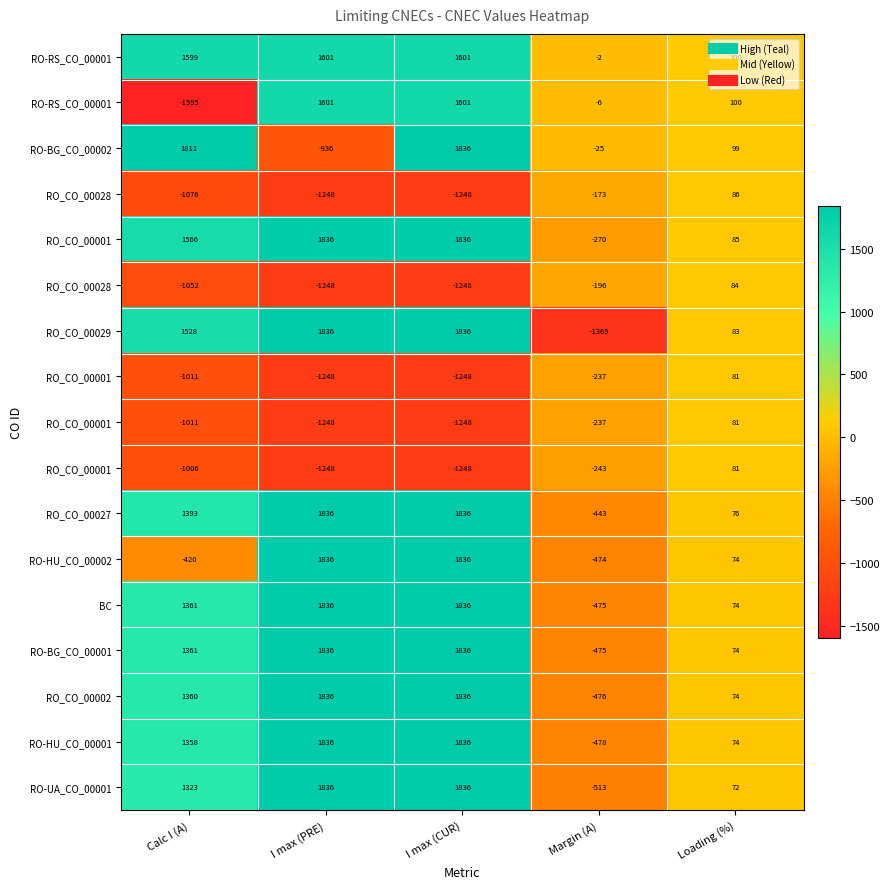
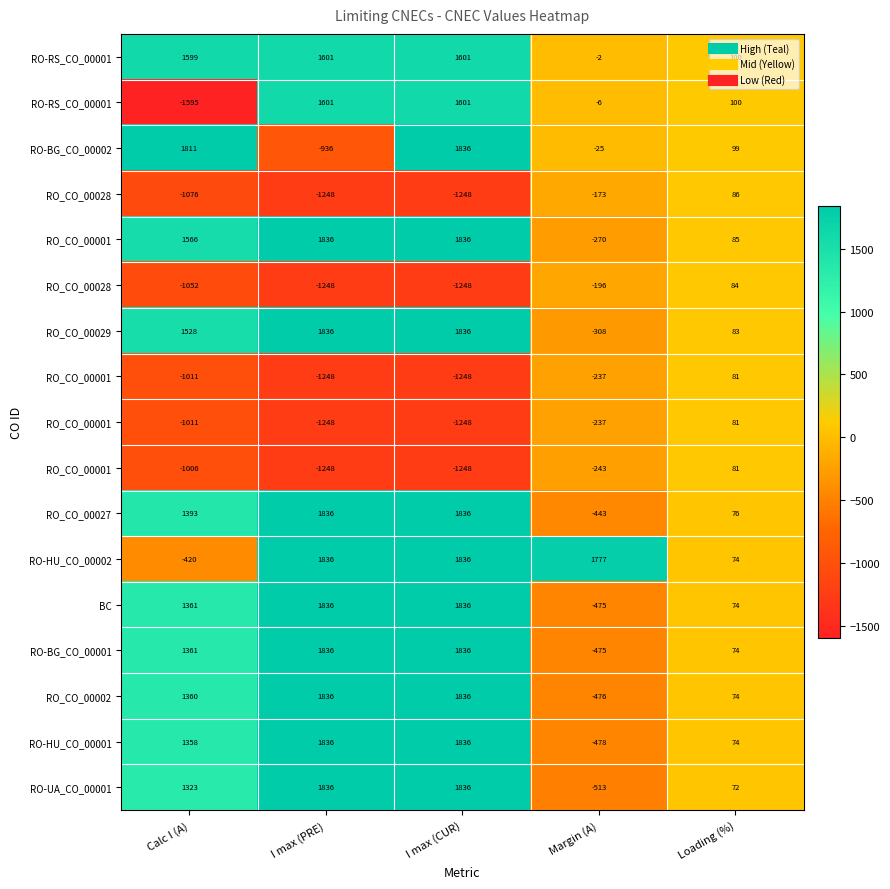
RO_CO_00029, Margin (A): -1369 -> -308
RO-HU_CO_00002, Margin (A): -474 -> 1777
